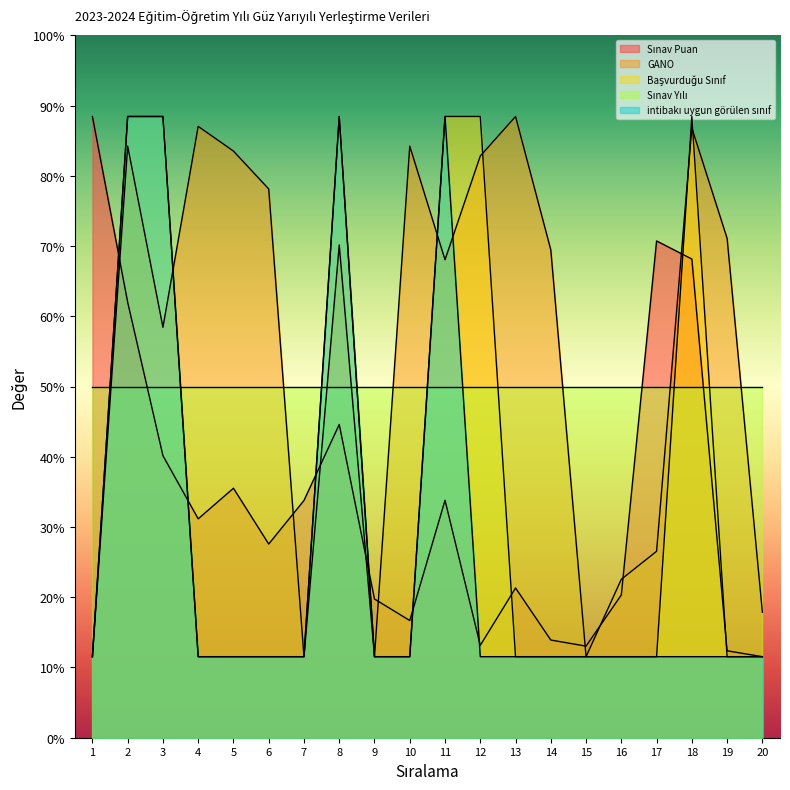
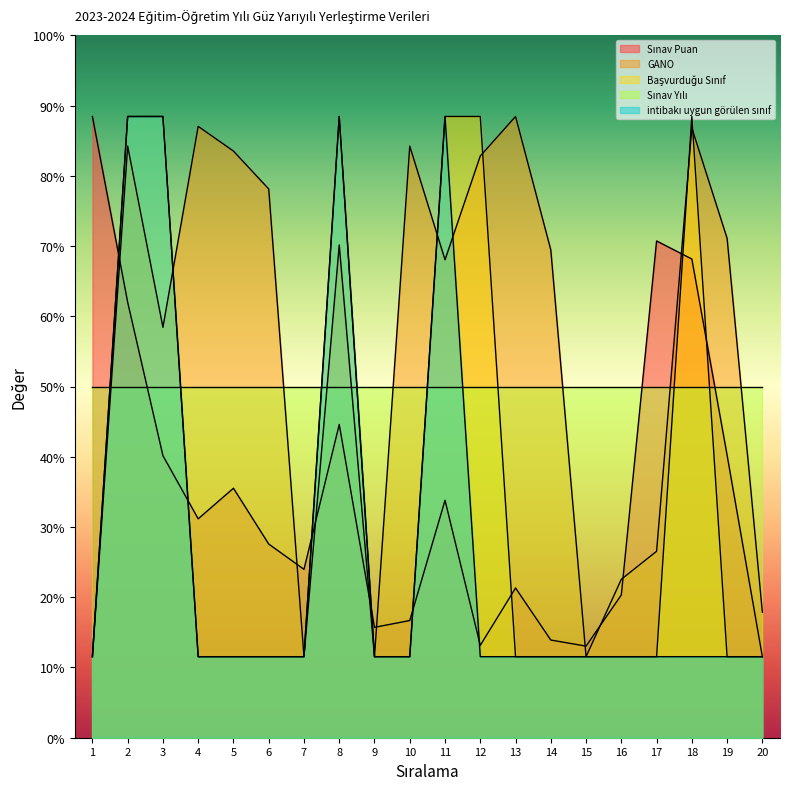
Sınav Puan, 7: 34% -> 24%
Sınav Puan, 9: 20% -> 16%
Sınav Puan, 19: 12% -> 40%
